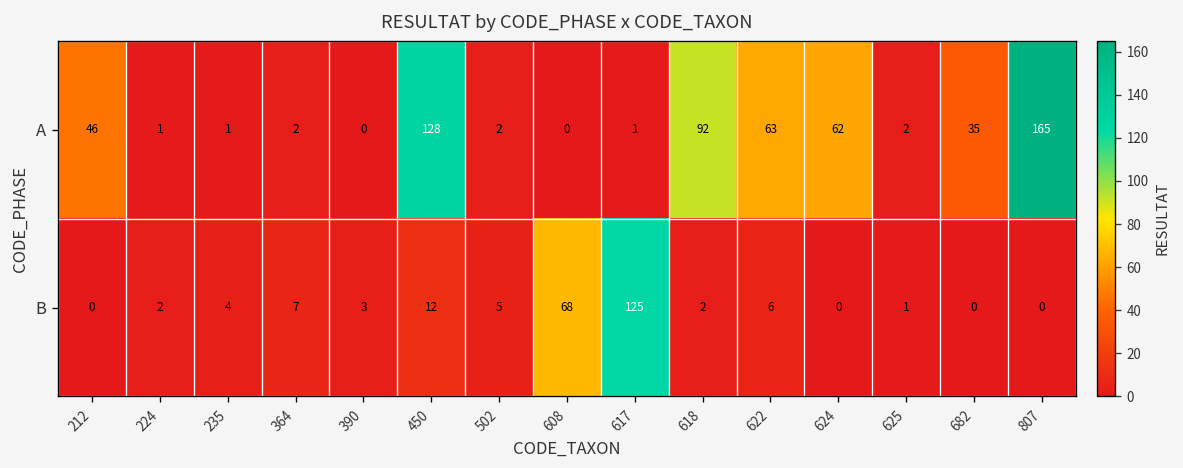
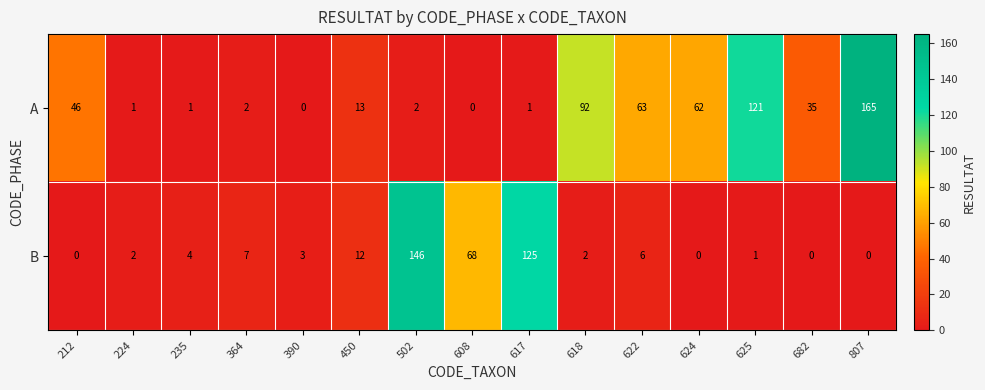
A, 450: 128 -> 13
A, 625: 2 -> 121
B, 502: 5 -> 146
